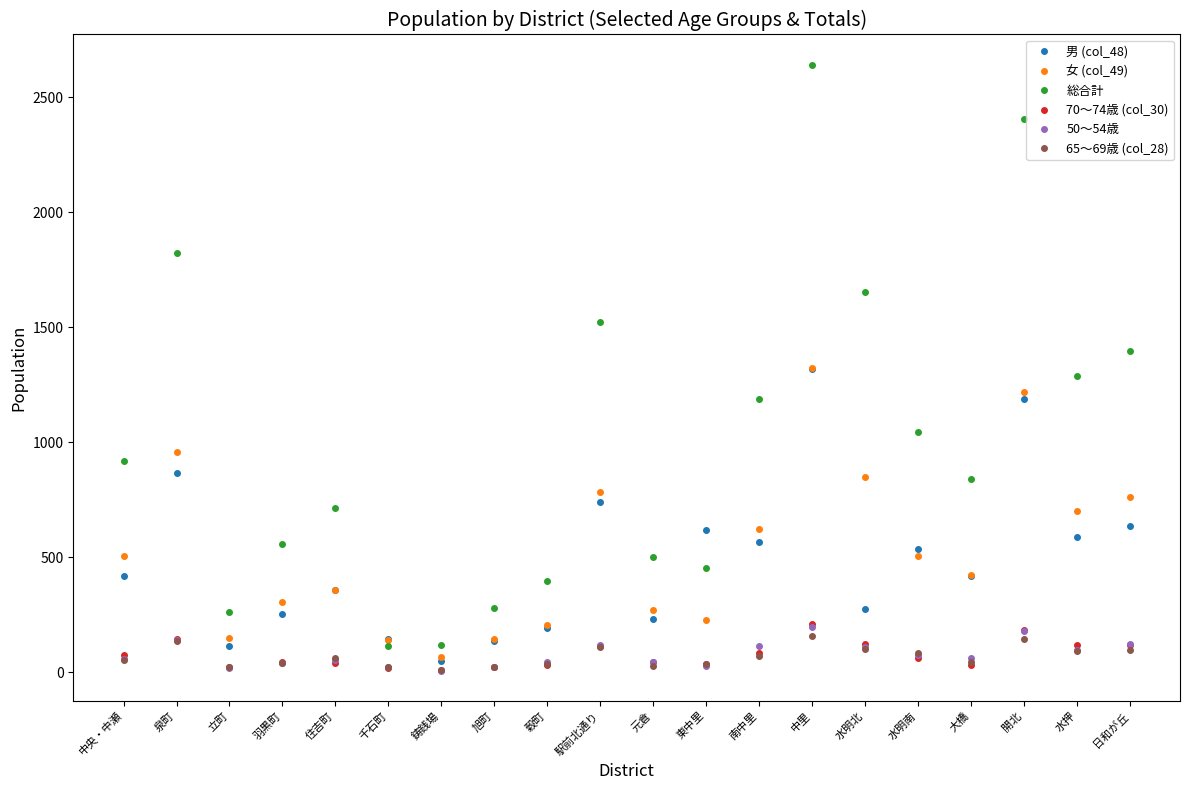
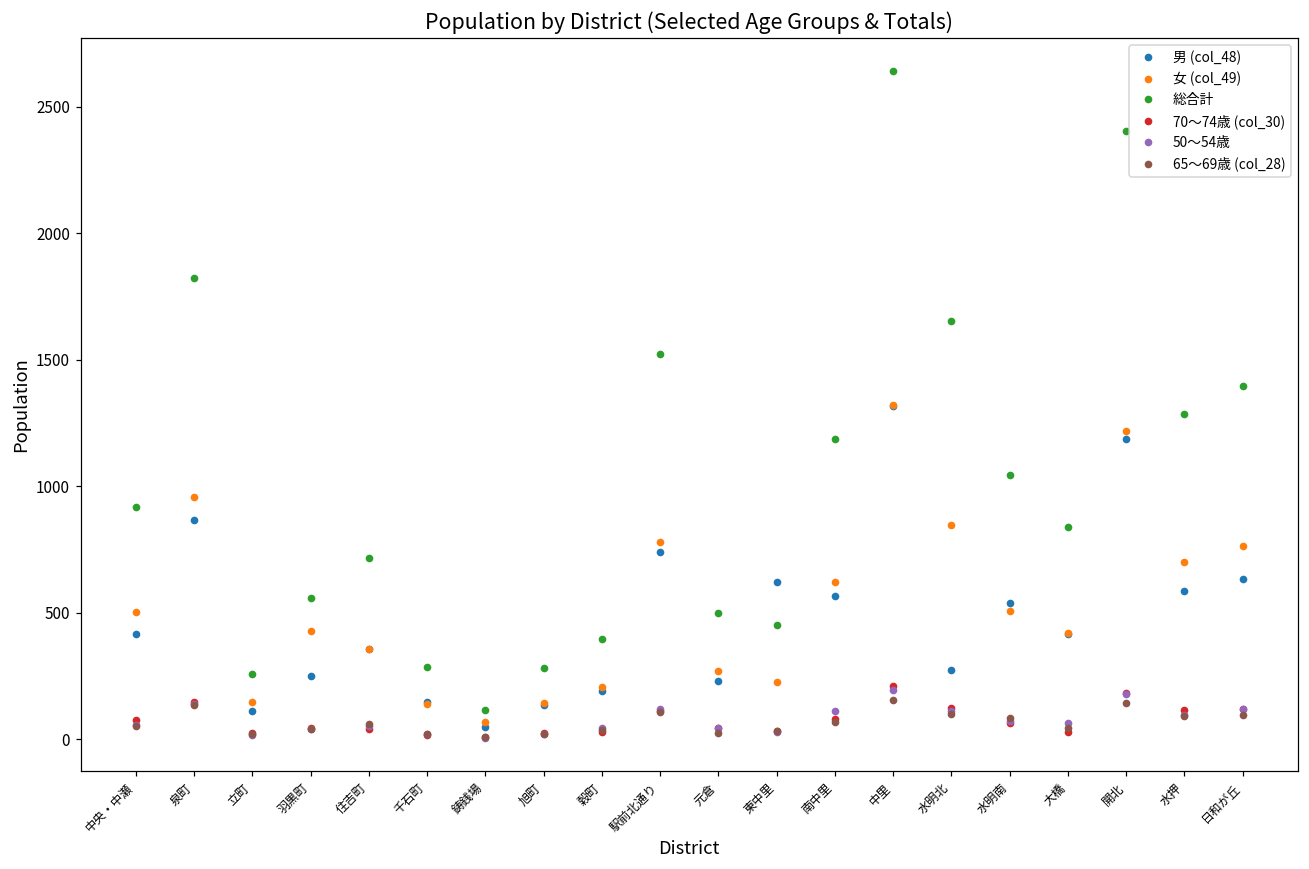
女 (col_49), 羽黒町: 310 -> 430
総合計, 千石町: 110 -> 290
